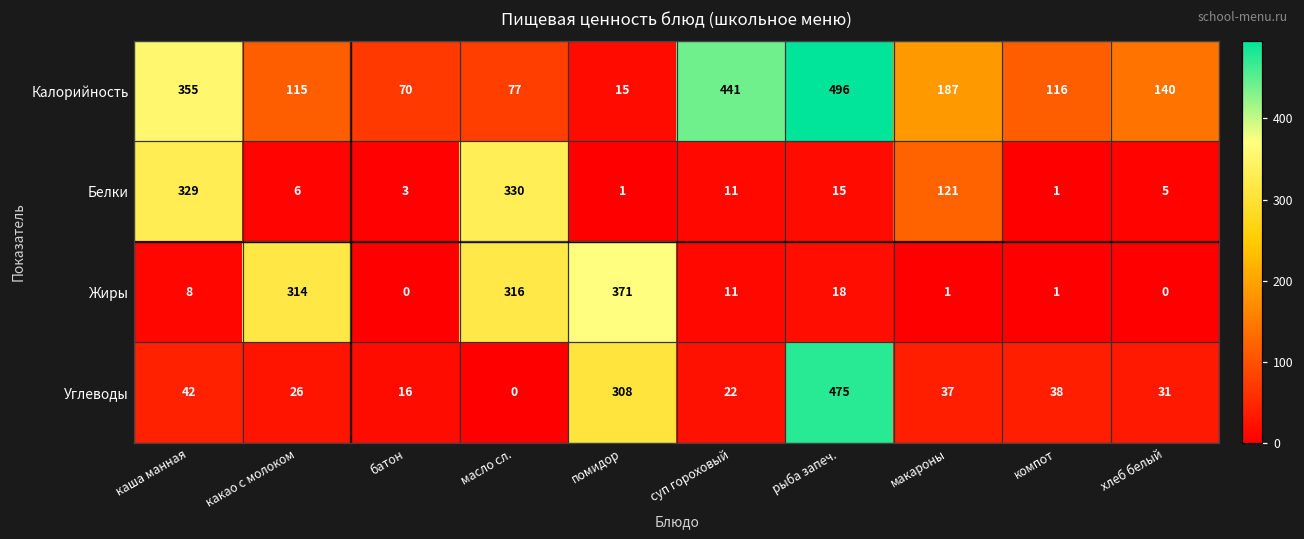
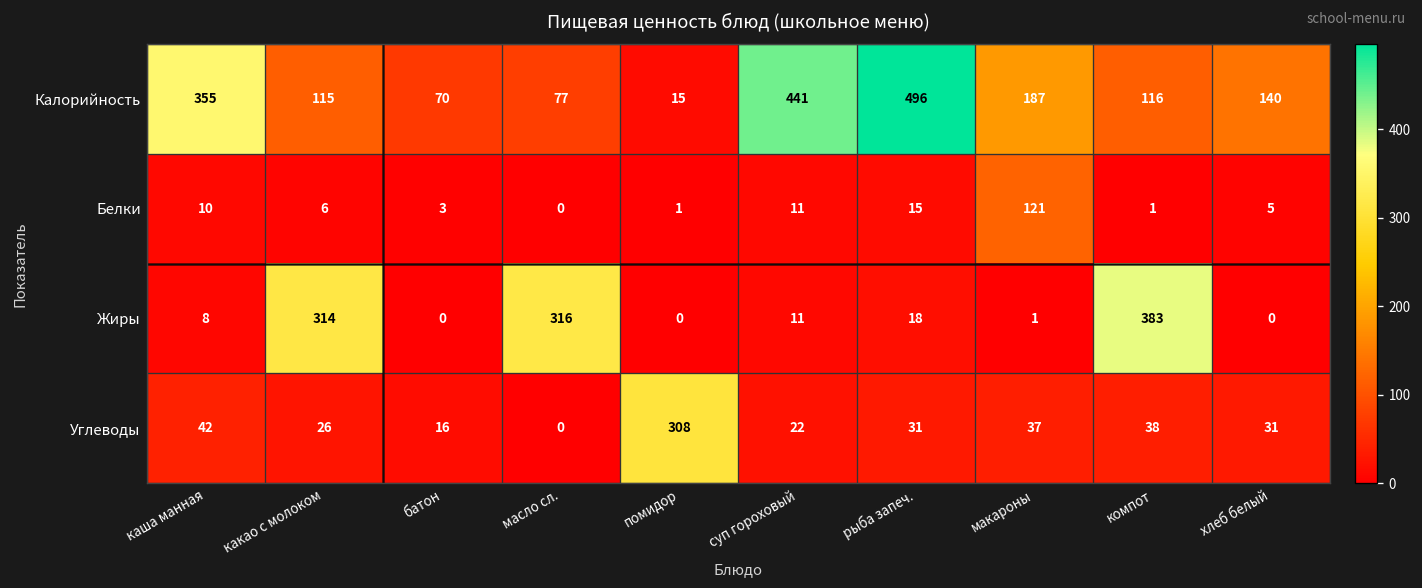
Белки, каша манная: 329 -> 10
Белки, масло сл.: 330 -> 0
Жиры, помидор: 371 -> 0
Жиры, компот: 1 -> 383
Углеводы, рыба запеч.: 475 -> 31
